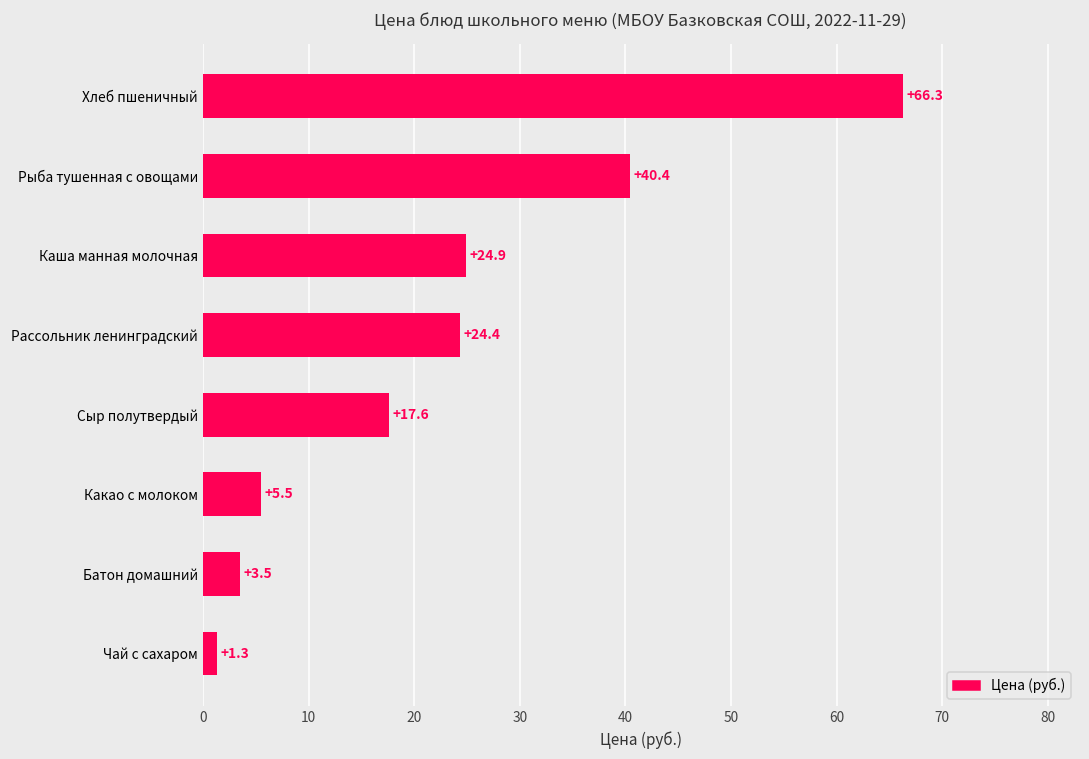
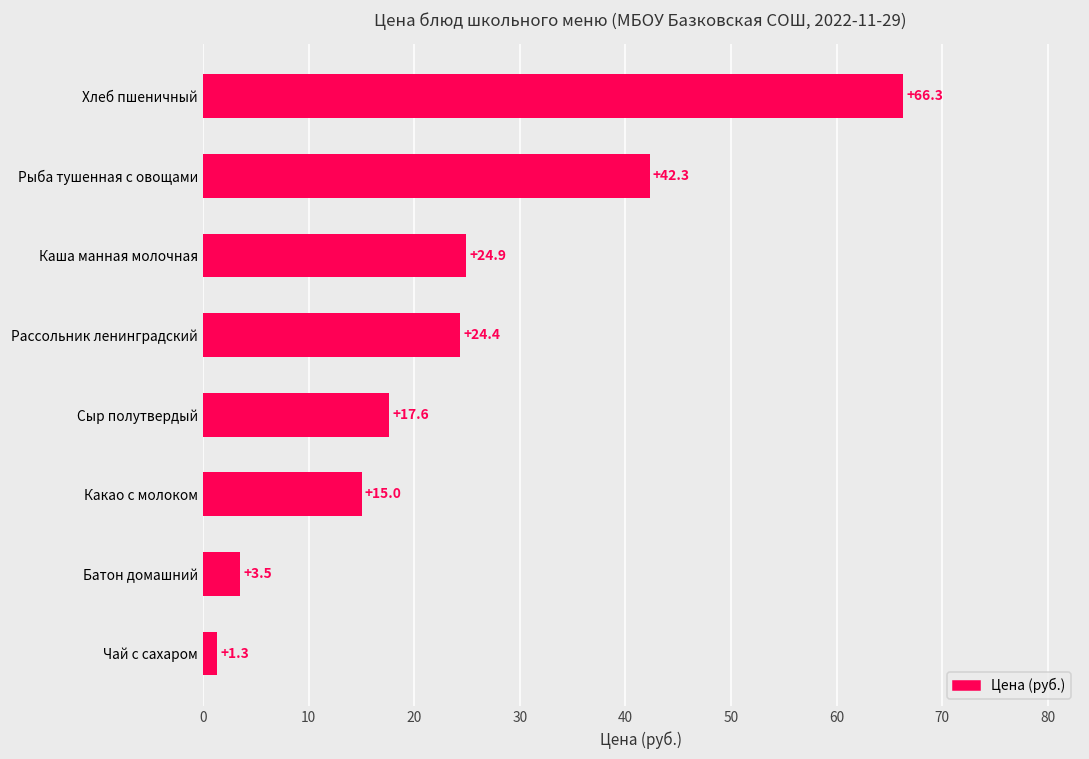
Рыба тушенная с овощами: +40.4 -> +42.3
Какао с молоком: +5.5 -> +15.0
